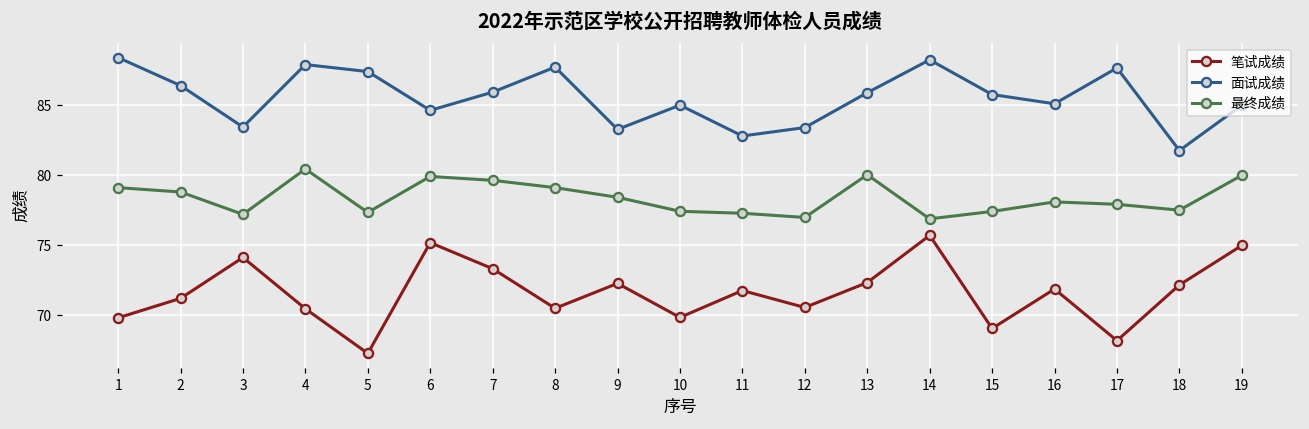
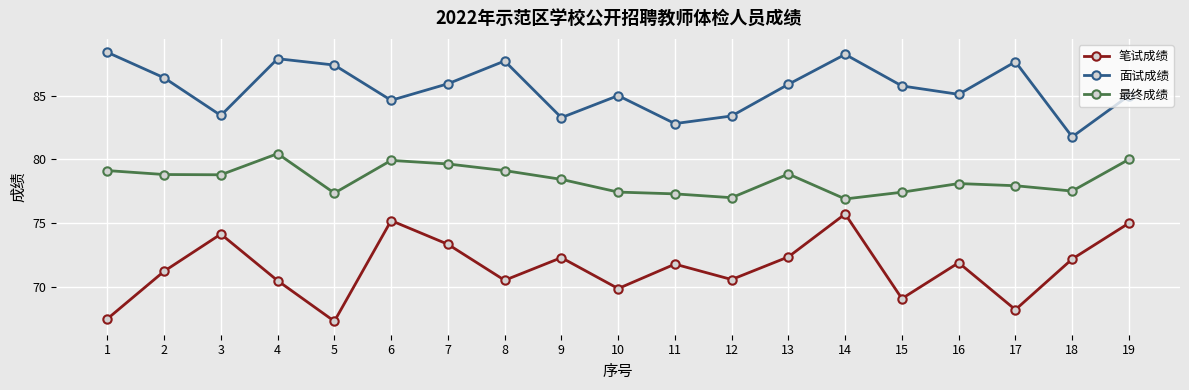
笔试成绩, 1: 69.8 -> 67.5
最终成绩, 3: 77.2 -> 78.8
最终成绩, 13: 80.0 -> 78.8
